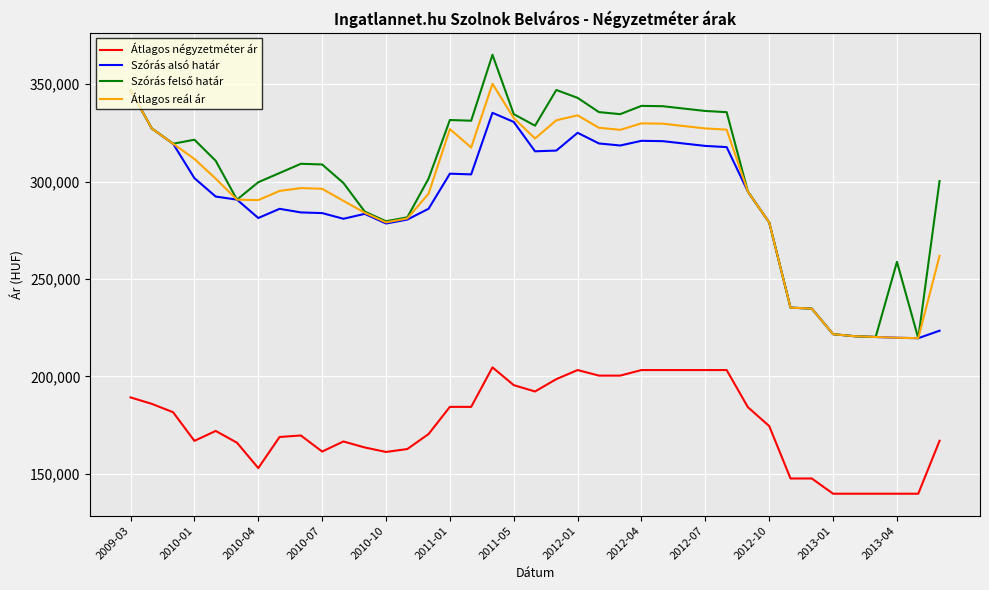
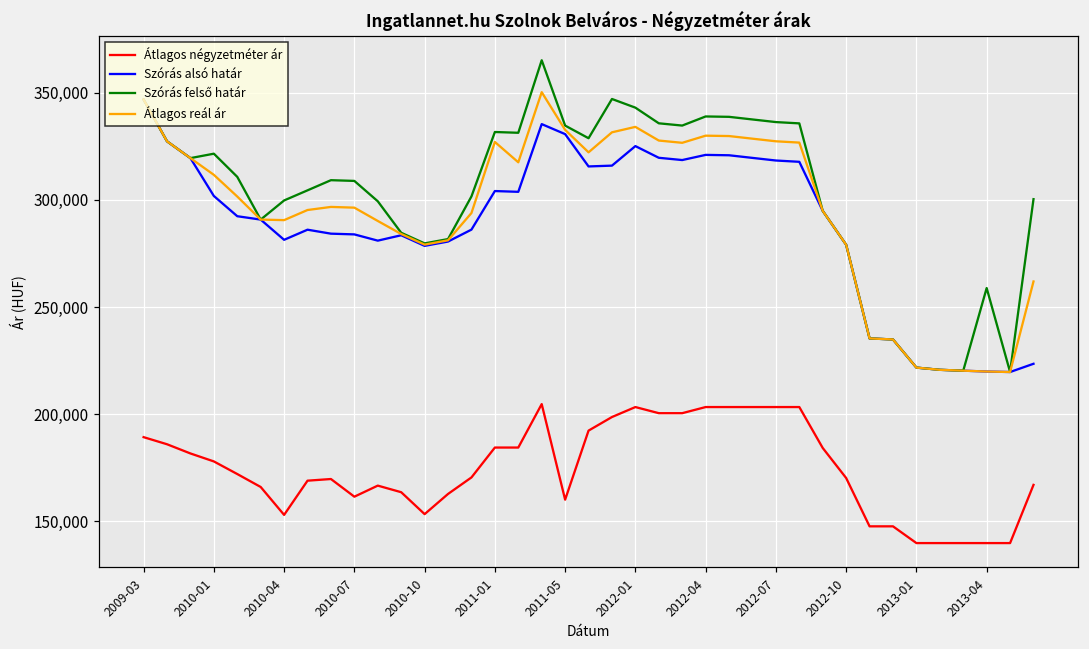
Átlagos négyzetméter ár, 2010-01: 167,000 -> 178,000
Átlagos négyzetméter ár, 2010-10: 161,000 -> 153,000
Átlagos négyzetméter ár, 2011-05: 196,000 -> 160,000
Átlagos négyzetméter ár, 2012-10: 175,000 -> 170,000
